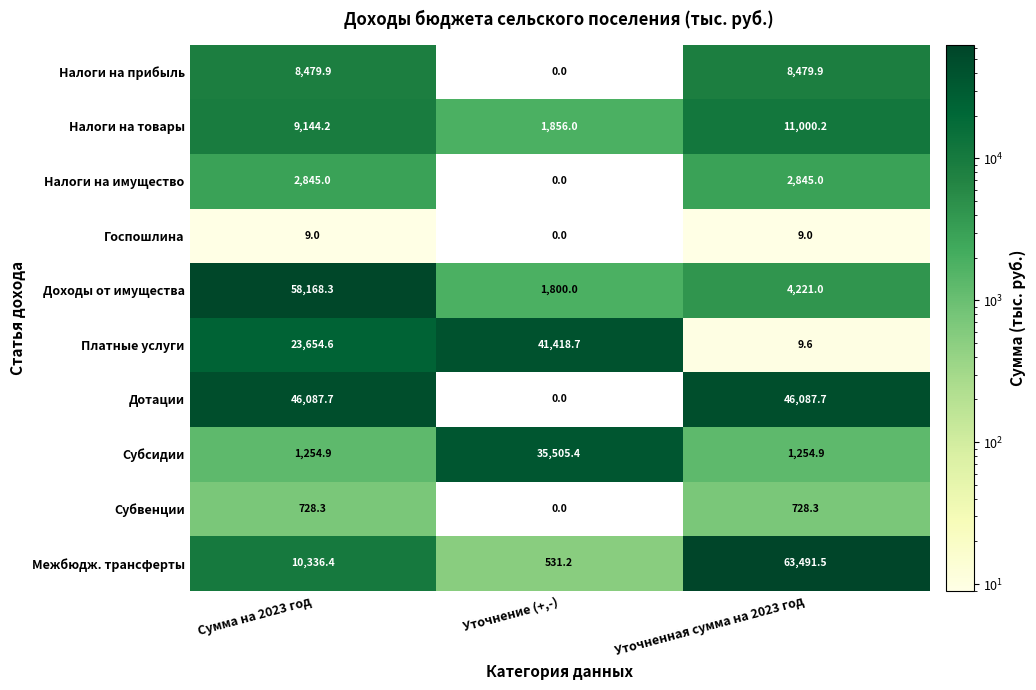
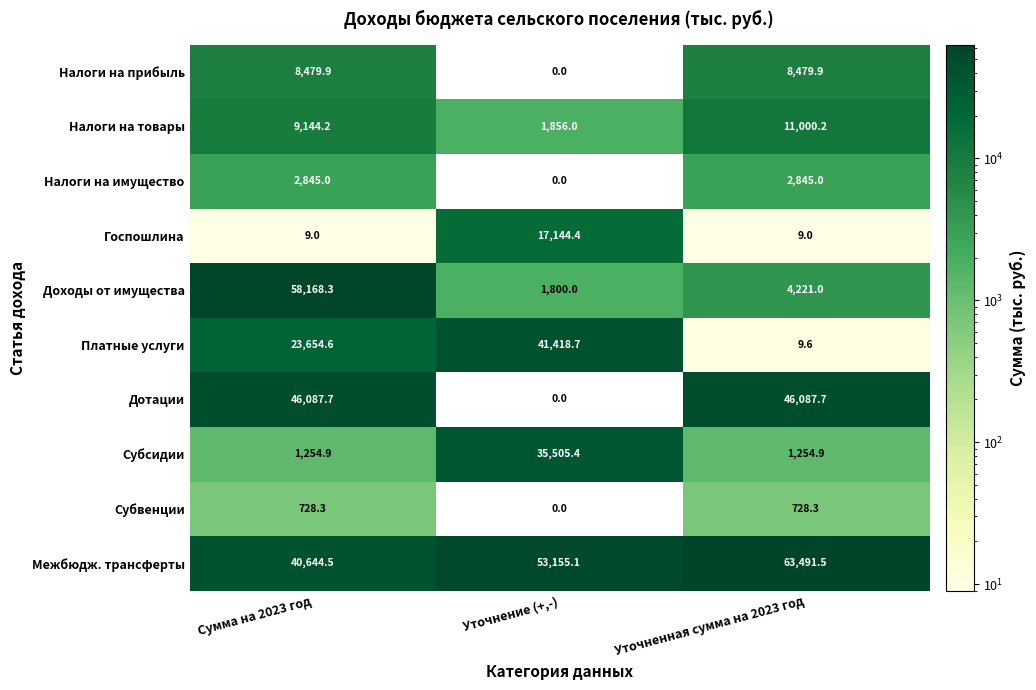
Госпошлина, Уточнение (+,-): 0.0 -> 17,144.4
Межбюдж. трансферты, Сумма на 2023 год: 10,336.4 -> 40,644.5
Межбюдж. трансферты, Уточнение (+,-): 531.2 -> 53,155.1
